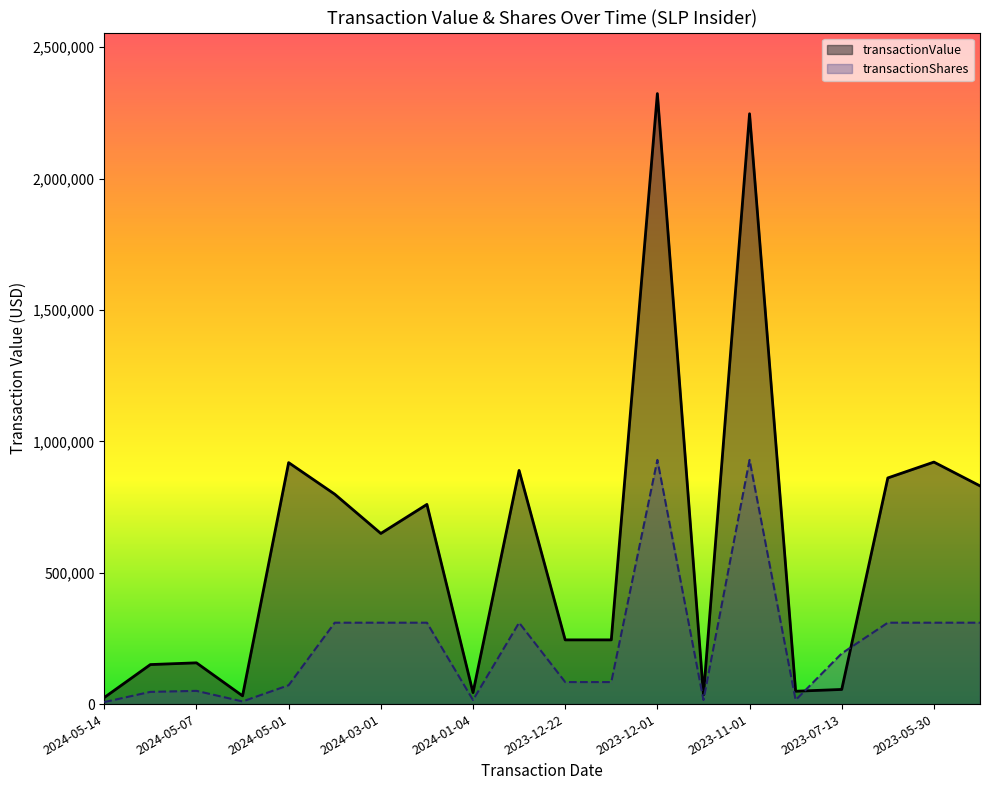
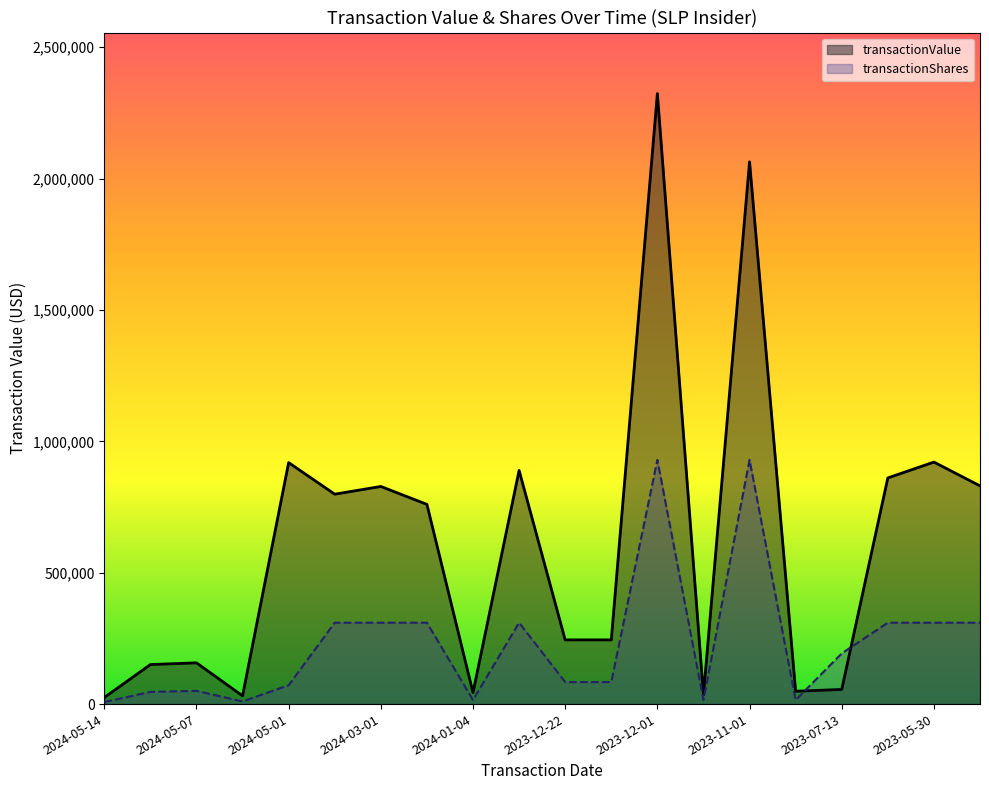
transactionValue, 2024-03-01: 650,000 -> 830,000
transactionValue, 2023-11-01: 2,250,000 -> 2,060,000
